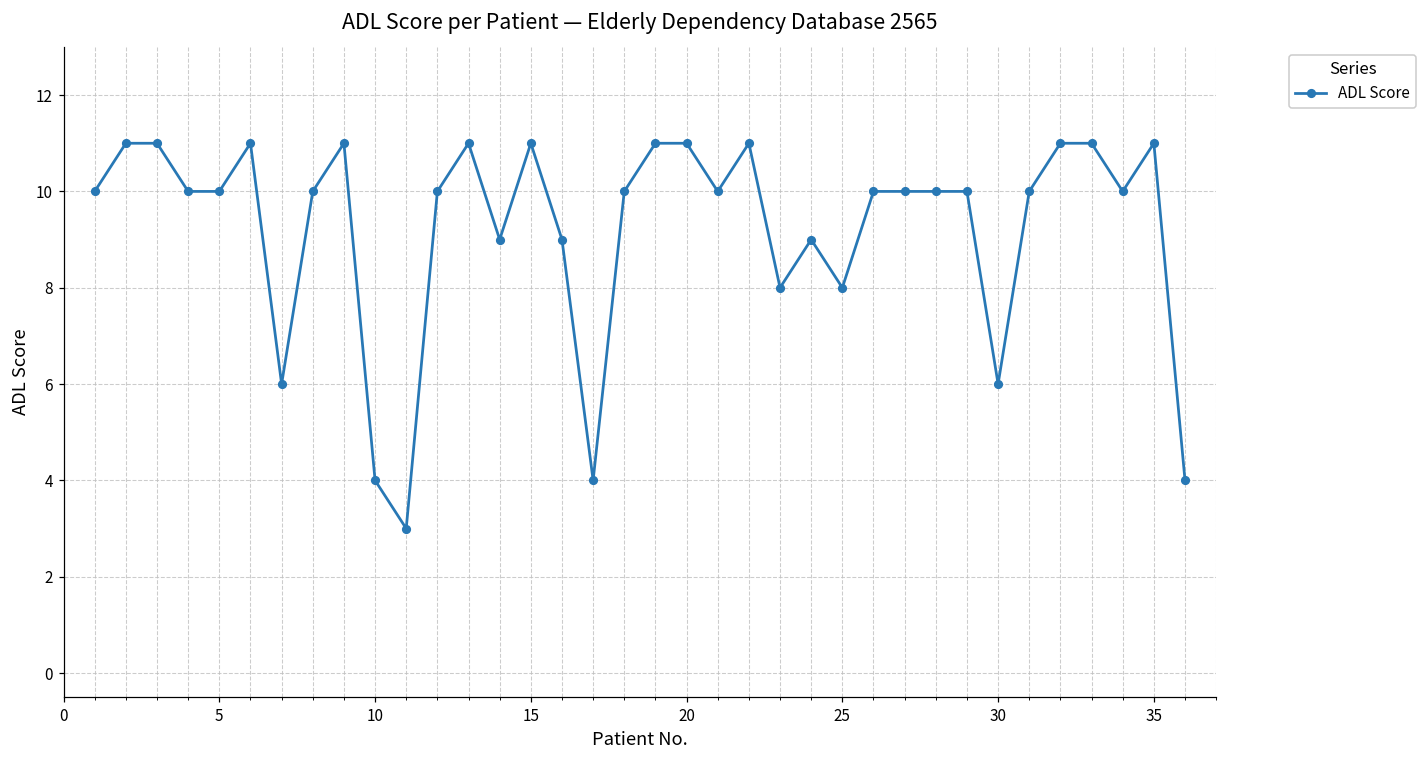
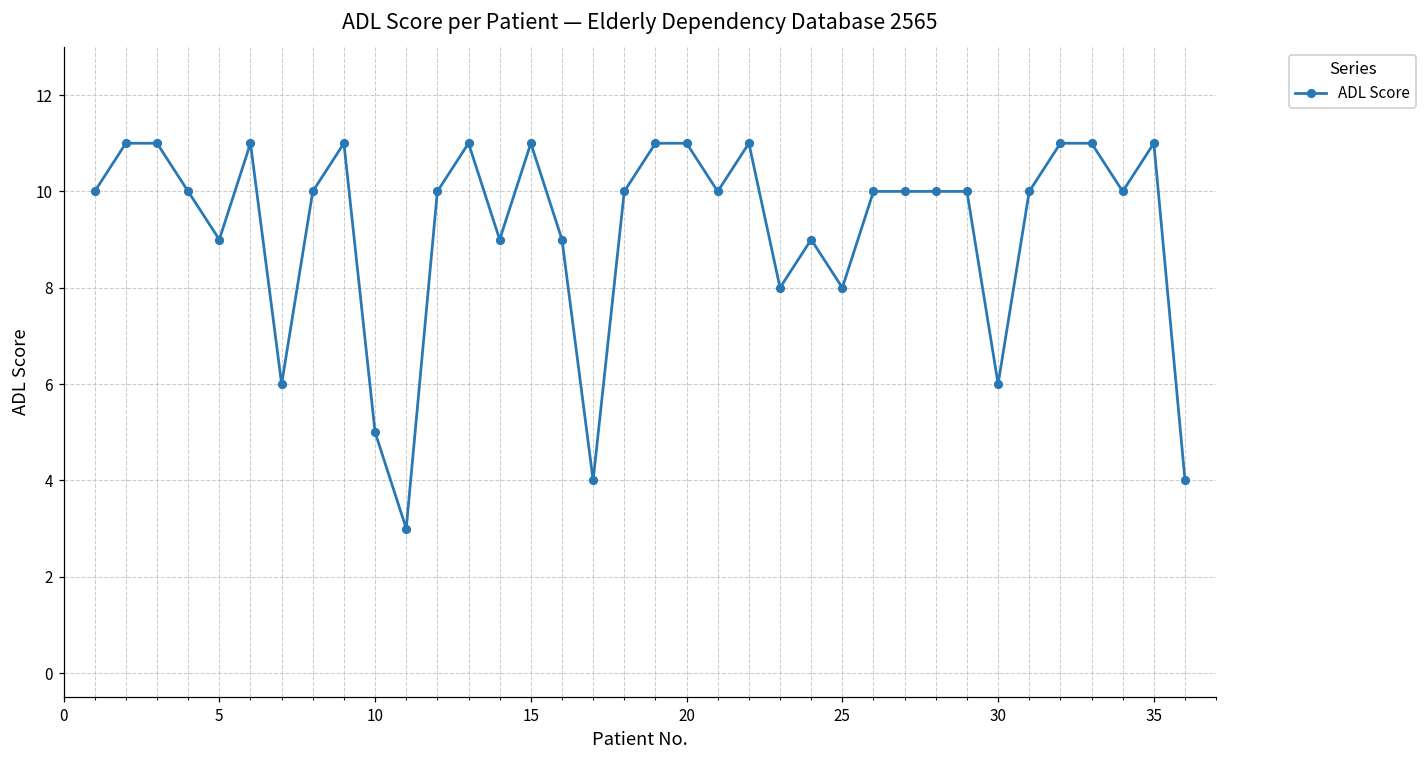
5: 10 -> 9
10: 4 -> 5
